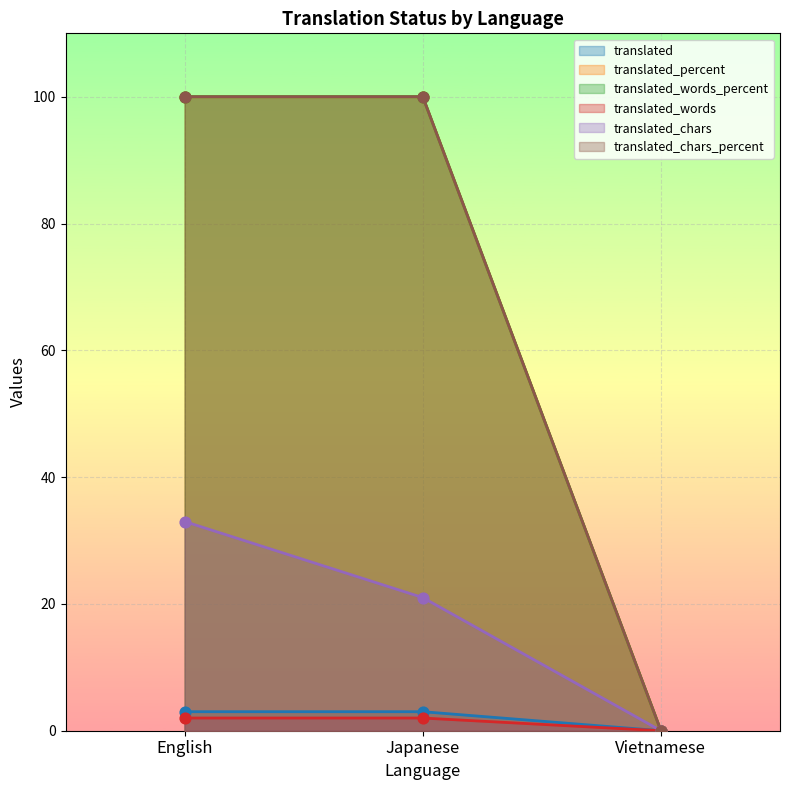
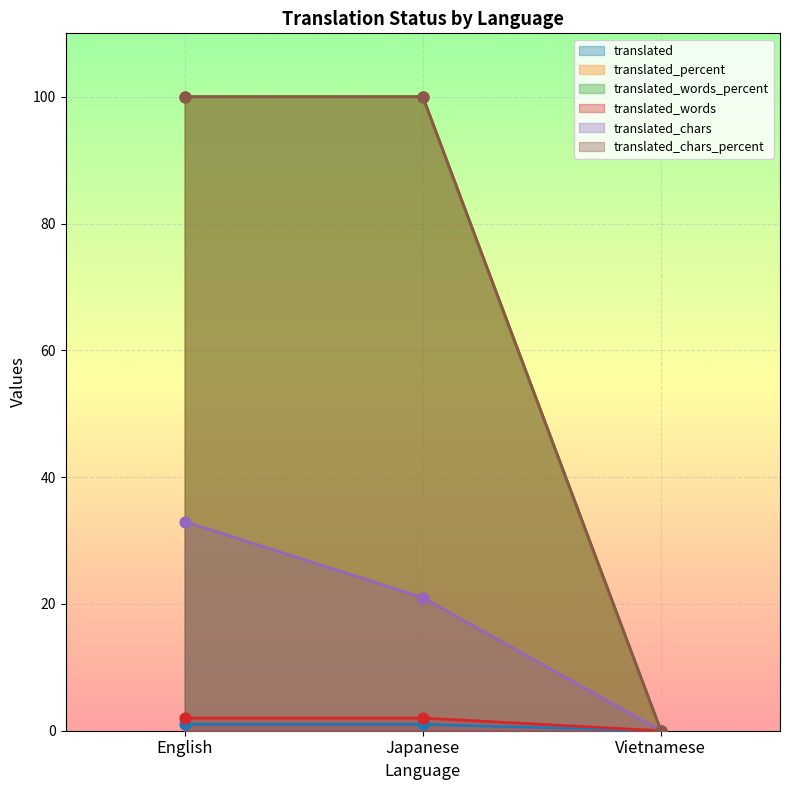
translated, English: 3 -> 1
translated, Japanese: 3 -> 1
